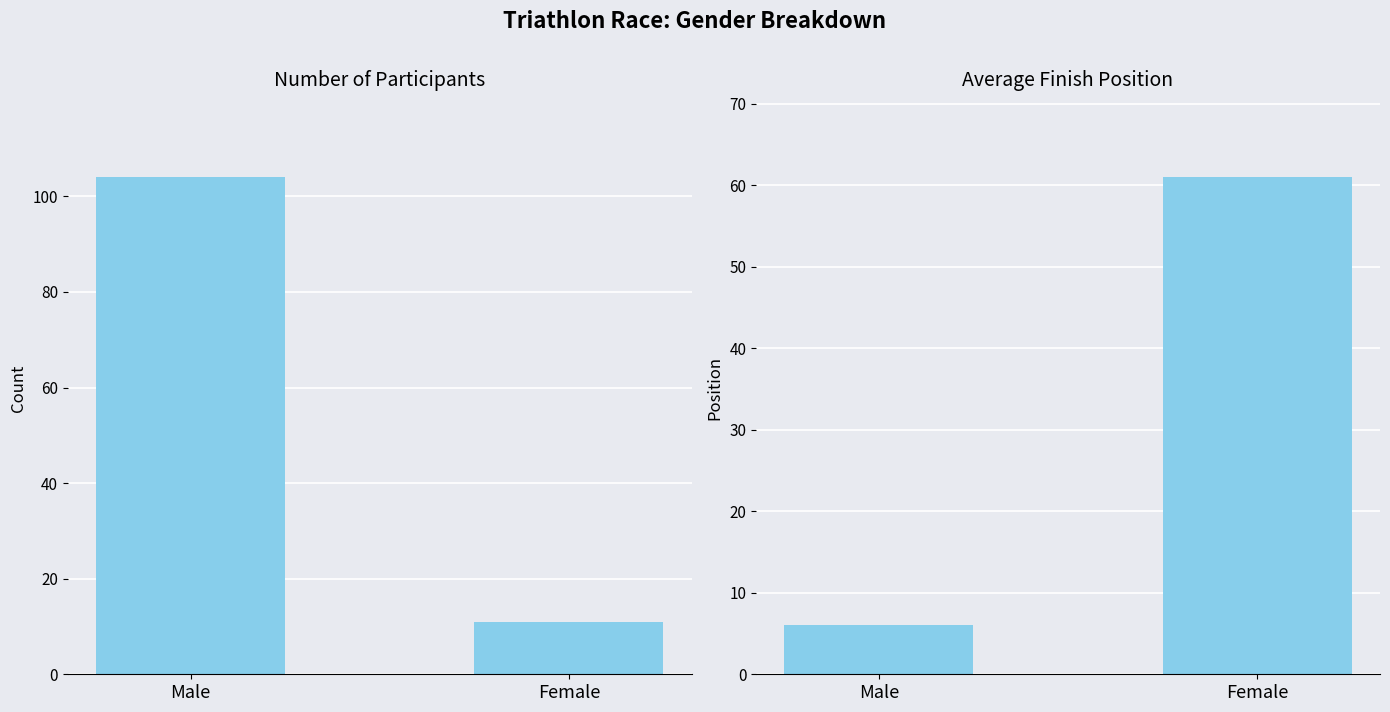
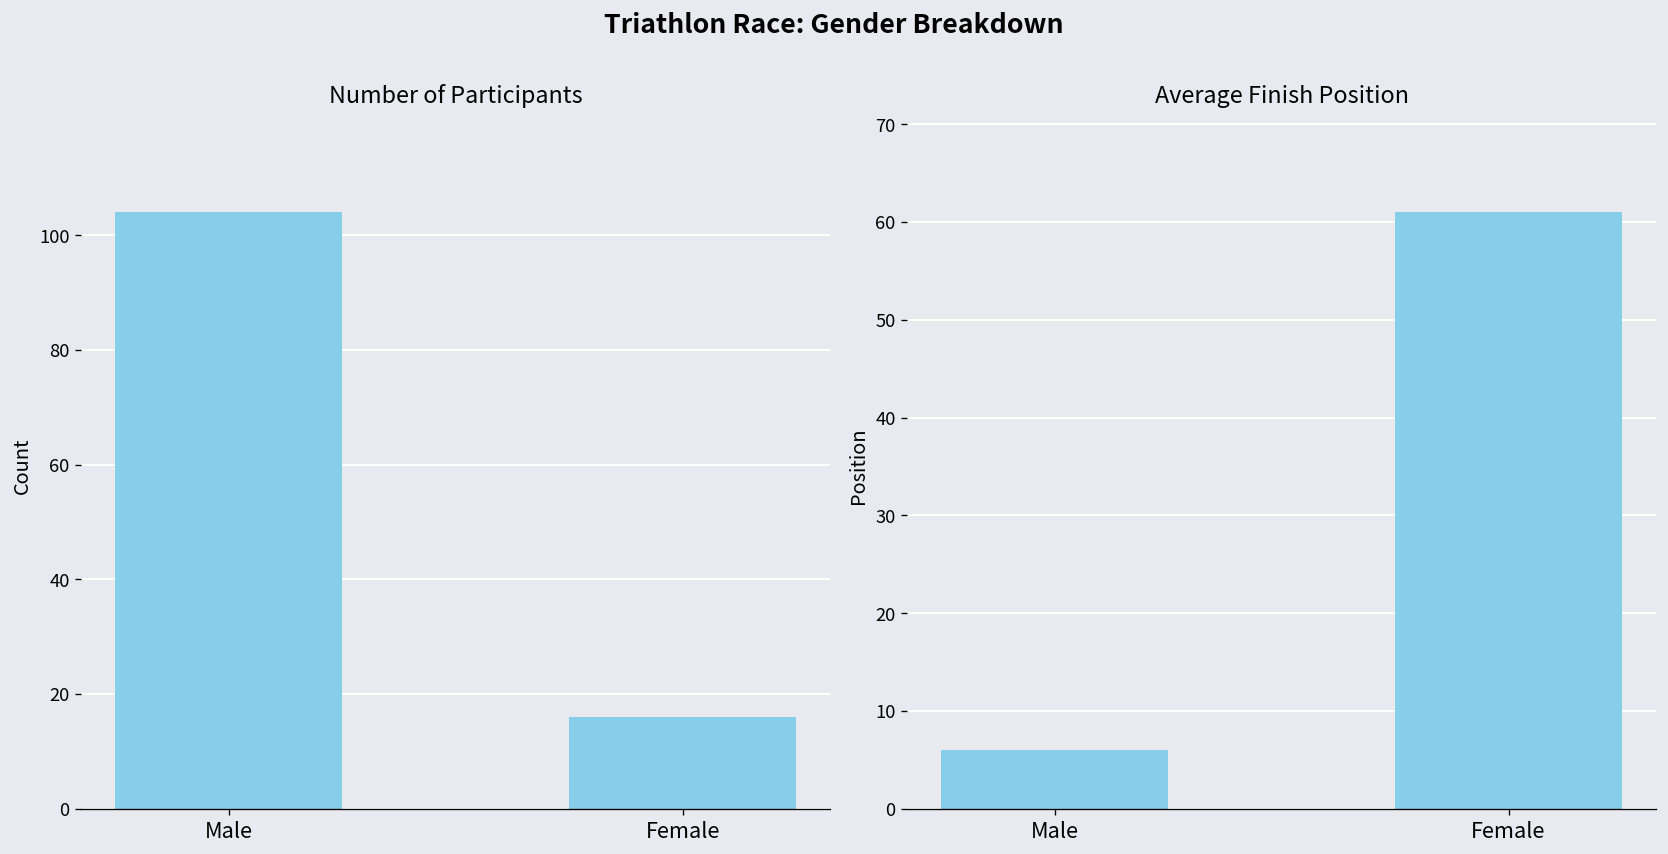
Number of Participants, Female: 11 -> 16
